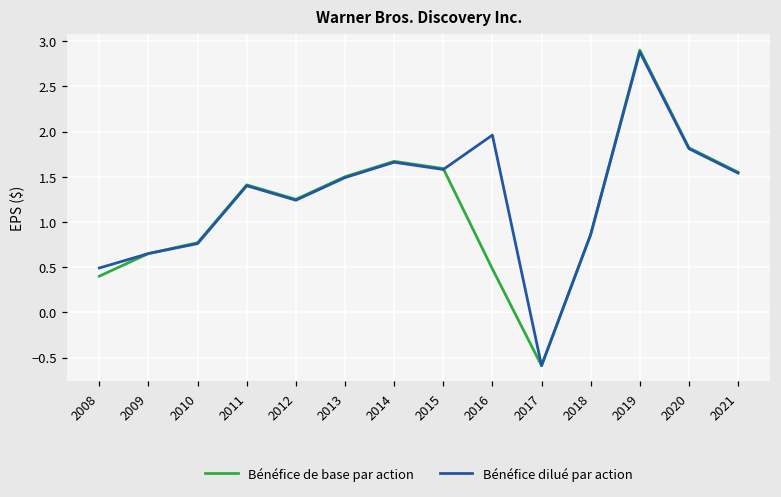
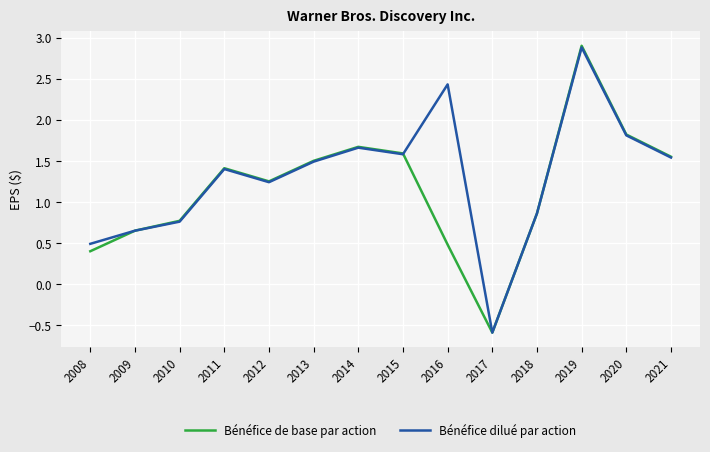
Bénéfice dilué par action, 2016: 2.0 -> 2.4
